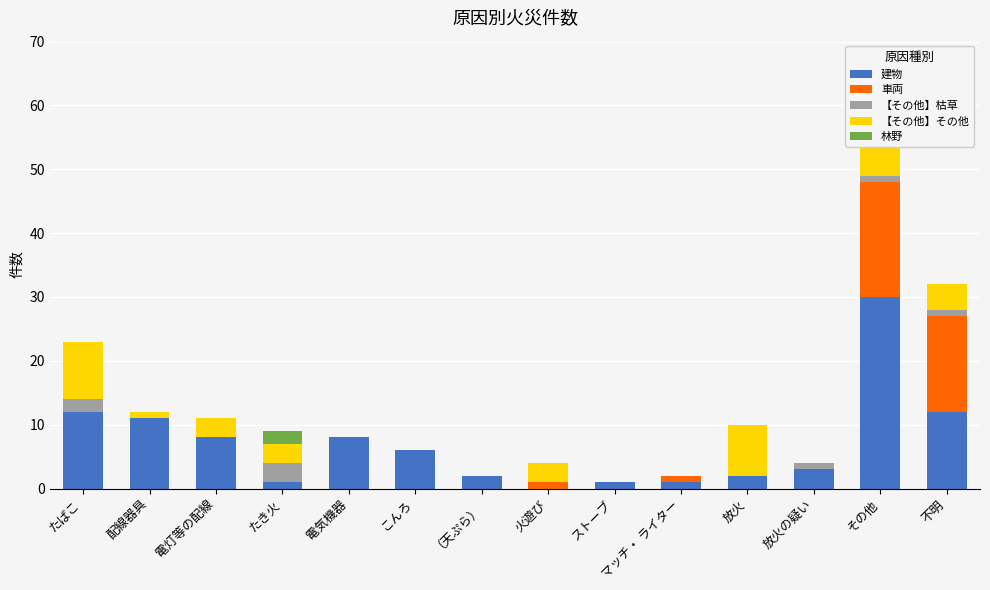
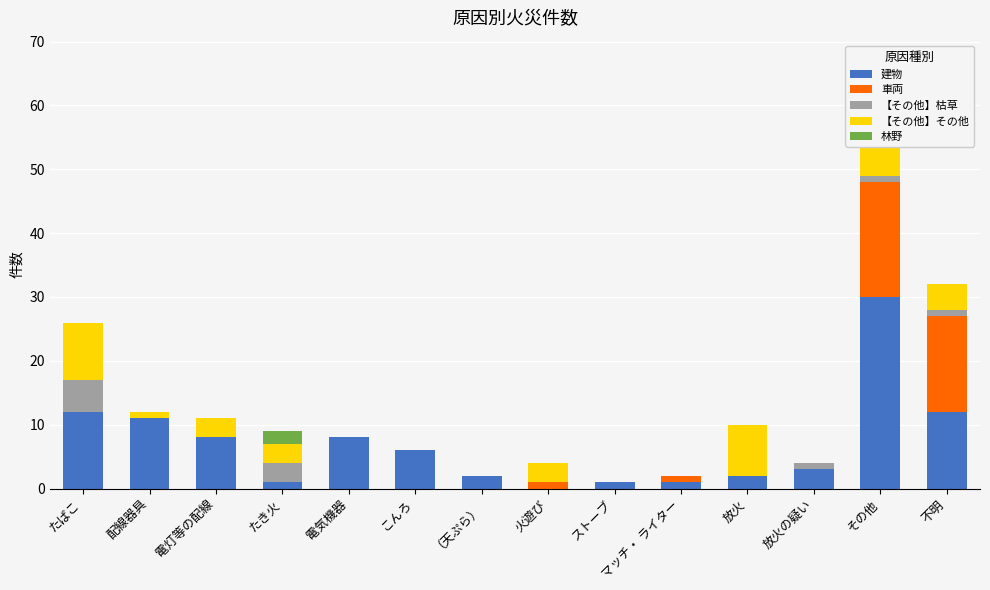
【その他】枯草, たばこ: 2 -> 5
